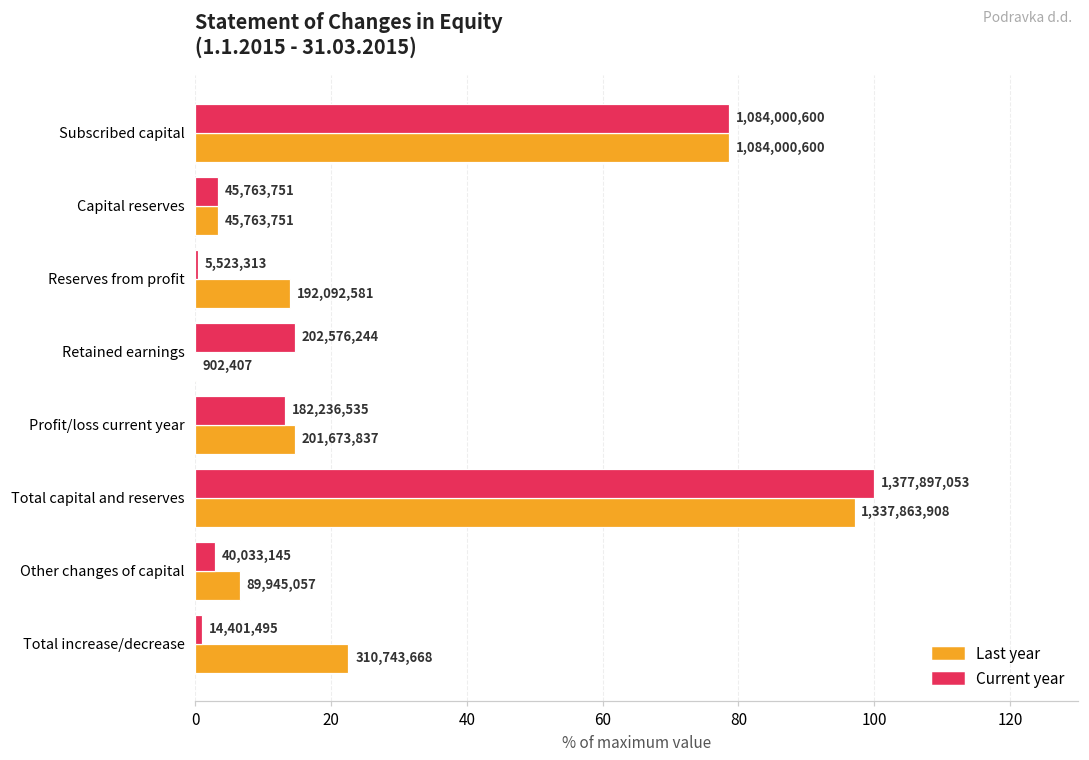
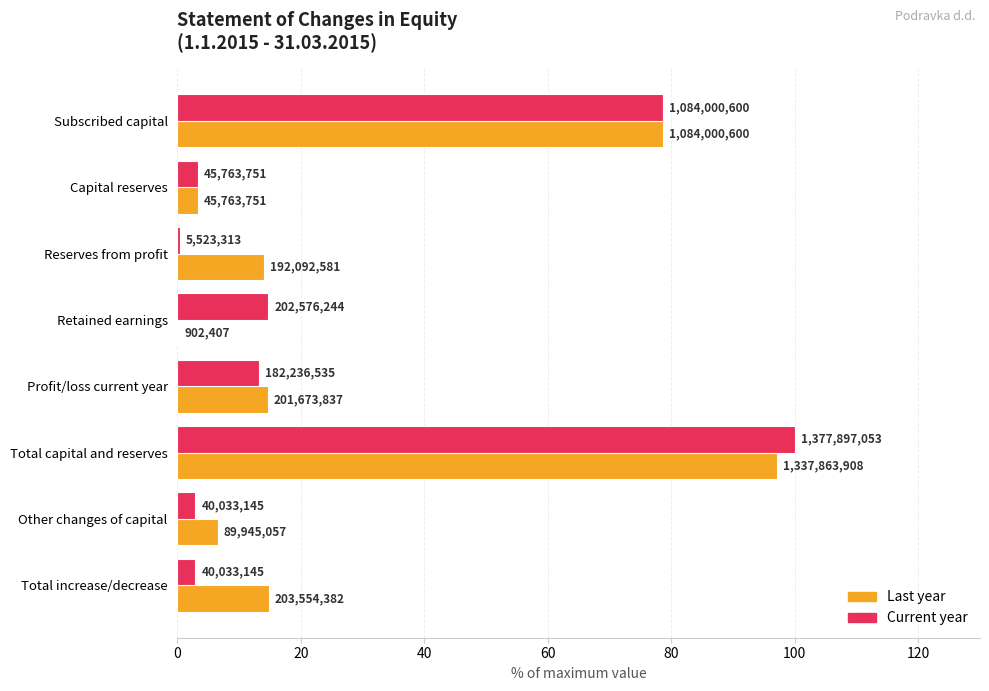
Current year, Total increase/decrease: 14,401,495 -> 40,033,145
Last year, Total increase/decrease: 310,743,668 -> 203,554,382
